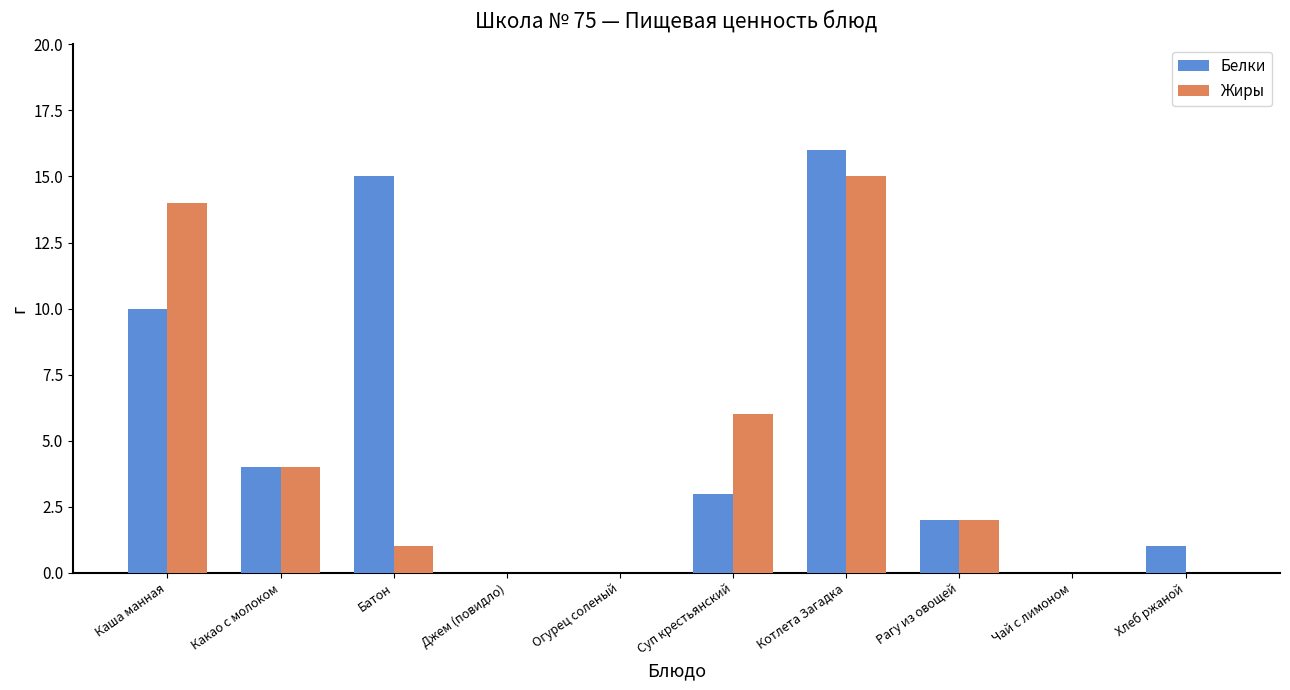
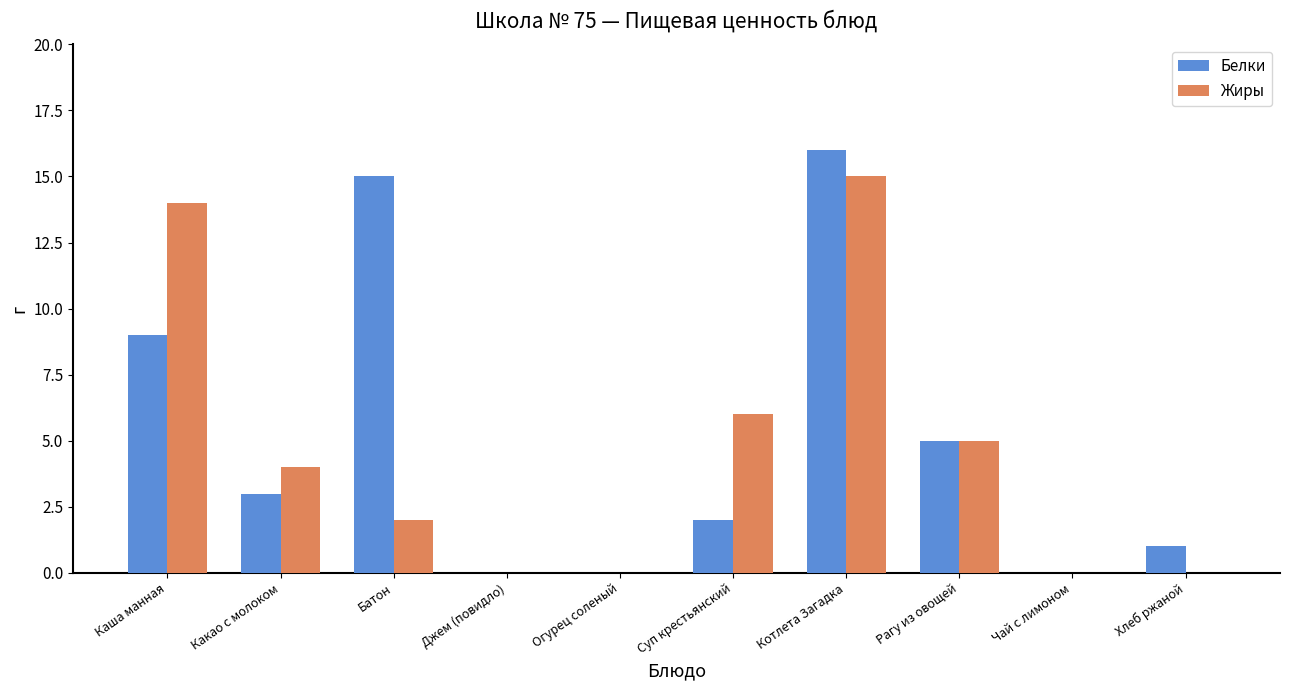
Белки, Каша манная: 10 -> 9
Белки, Какао с молоком: 4 -> 3
Жиры, Батон: 1 -> 2
Белки, Суп крестьянский: 3 -> 2
Белки, Рагу из овощей: 2 -> 5
Жиры, Рагу из овощей: 2 -> 5
